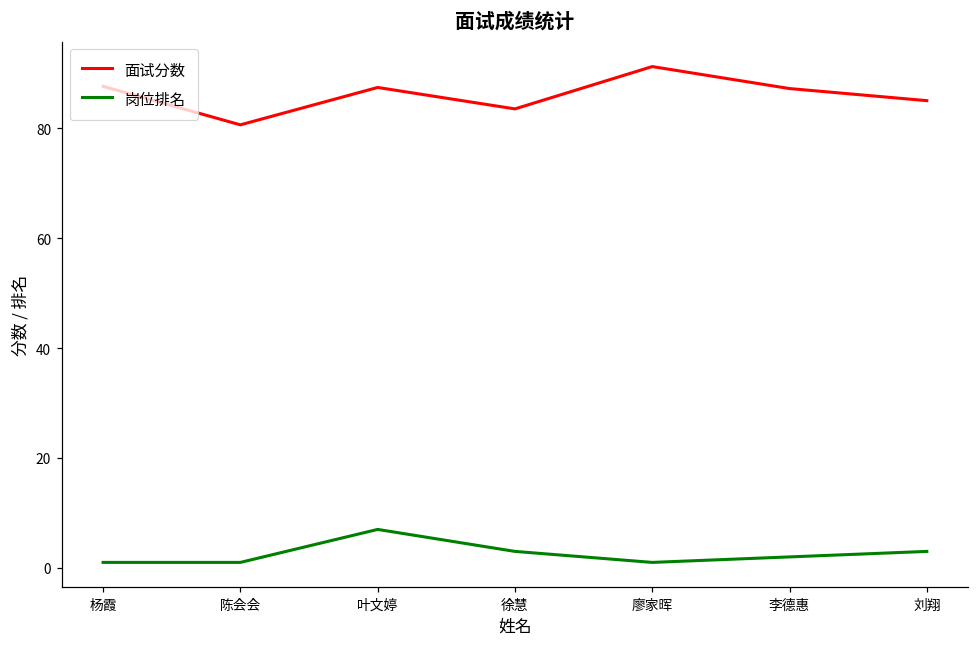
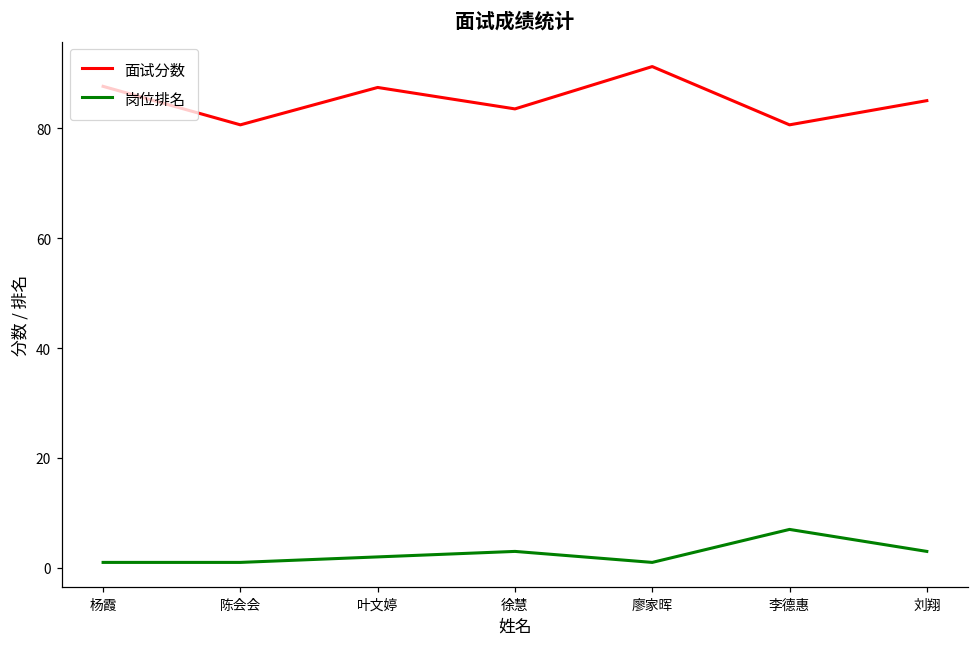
岗位排名, 叶文婷: 7 -> 2
面试分数, 李德惠: 87 -> 81
岗位排名, 李德惠: 2 -> 7
